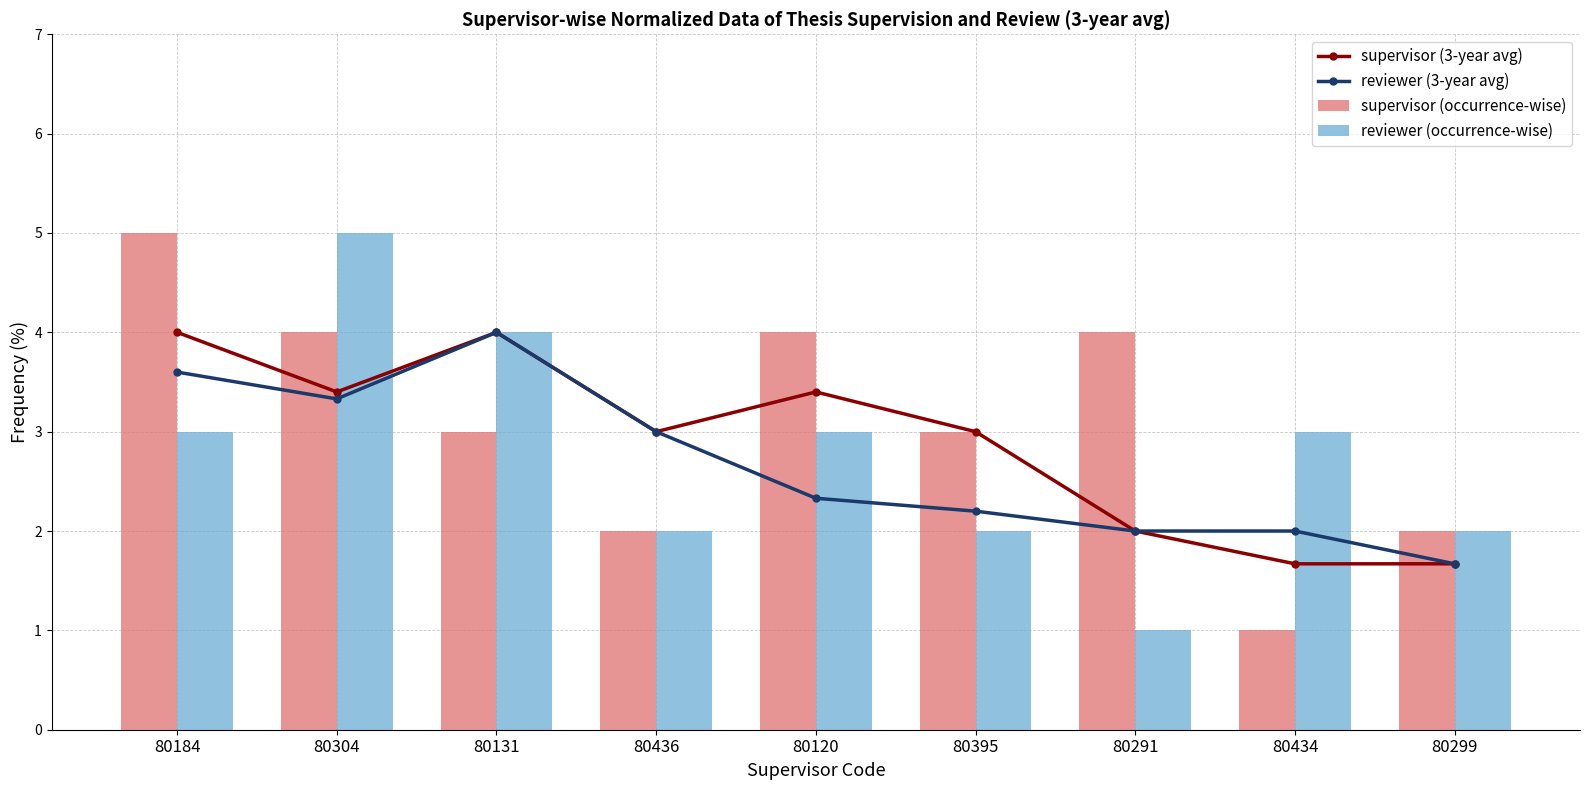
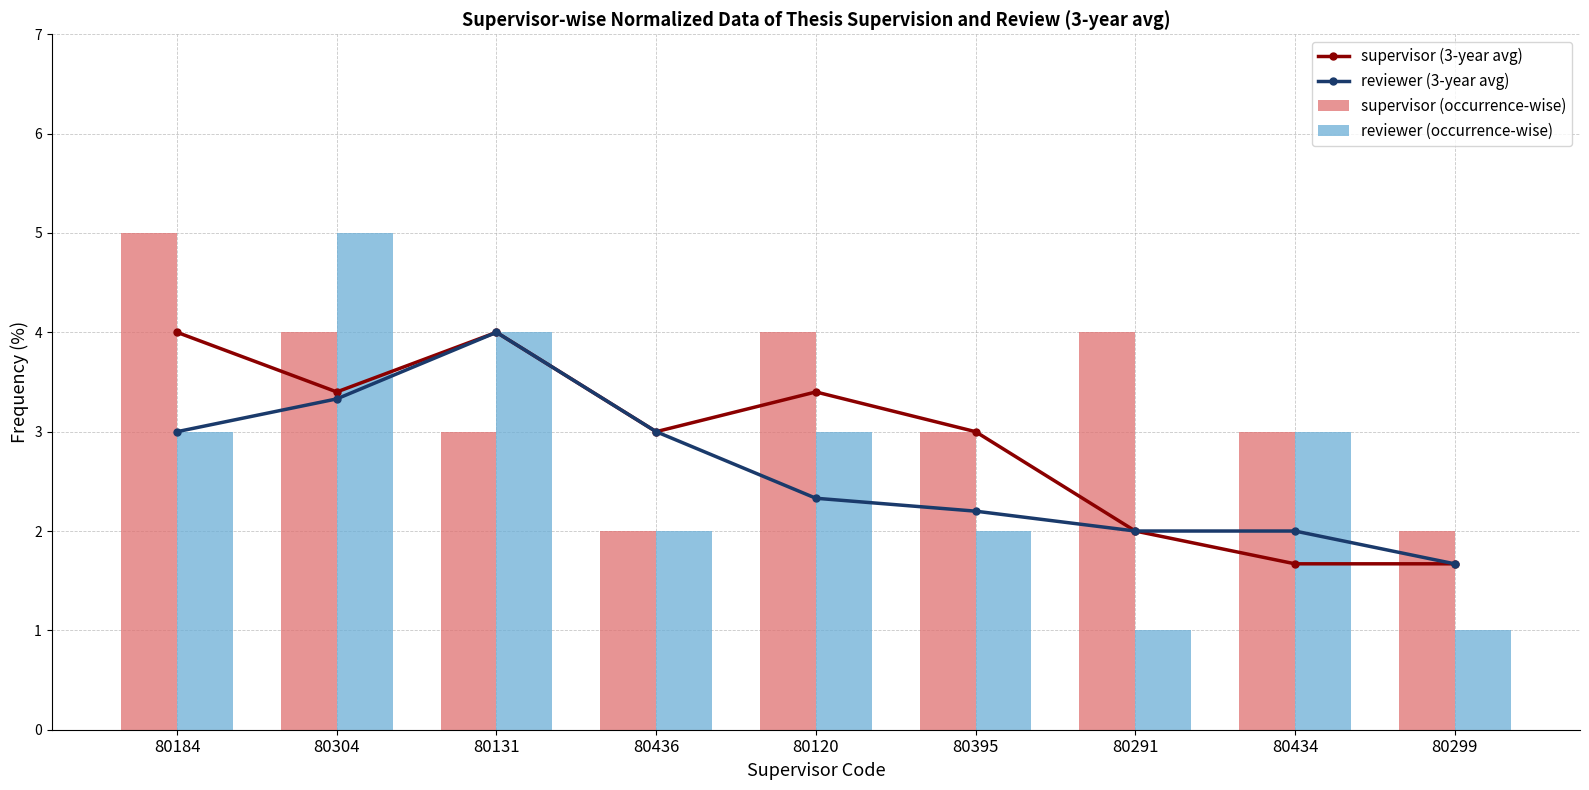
reviewer (3-year avg), 80184: 3.6 -> 3.0
supervisor (occurrence-wise), 80434: 1 -> 3
reviewer (occurrence-wise), 80299: 2 -> 1
